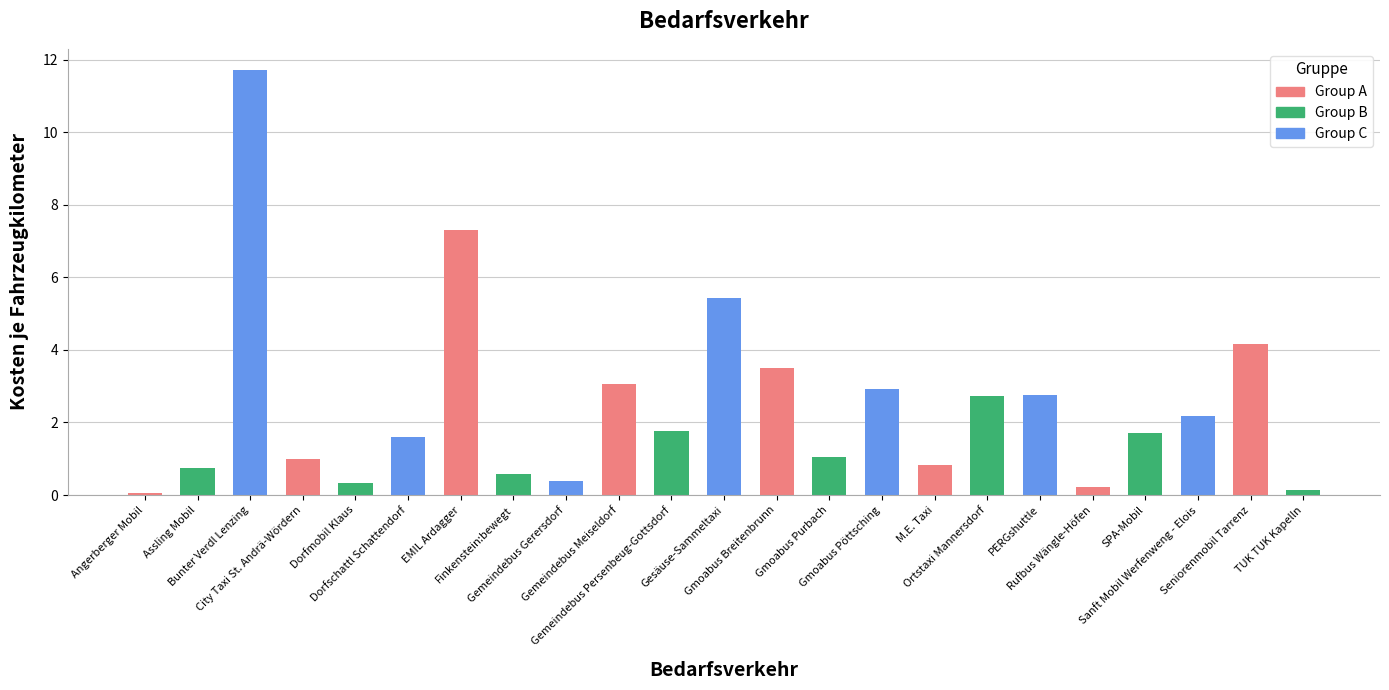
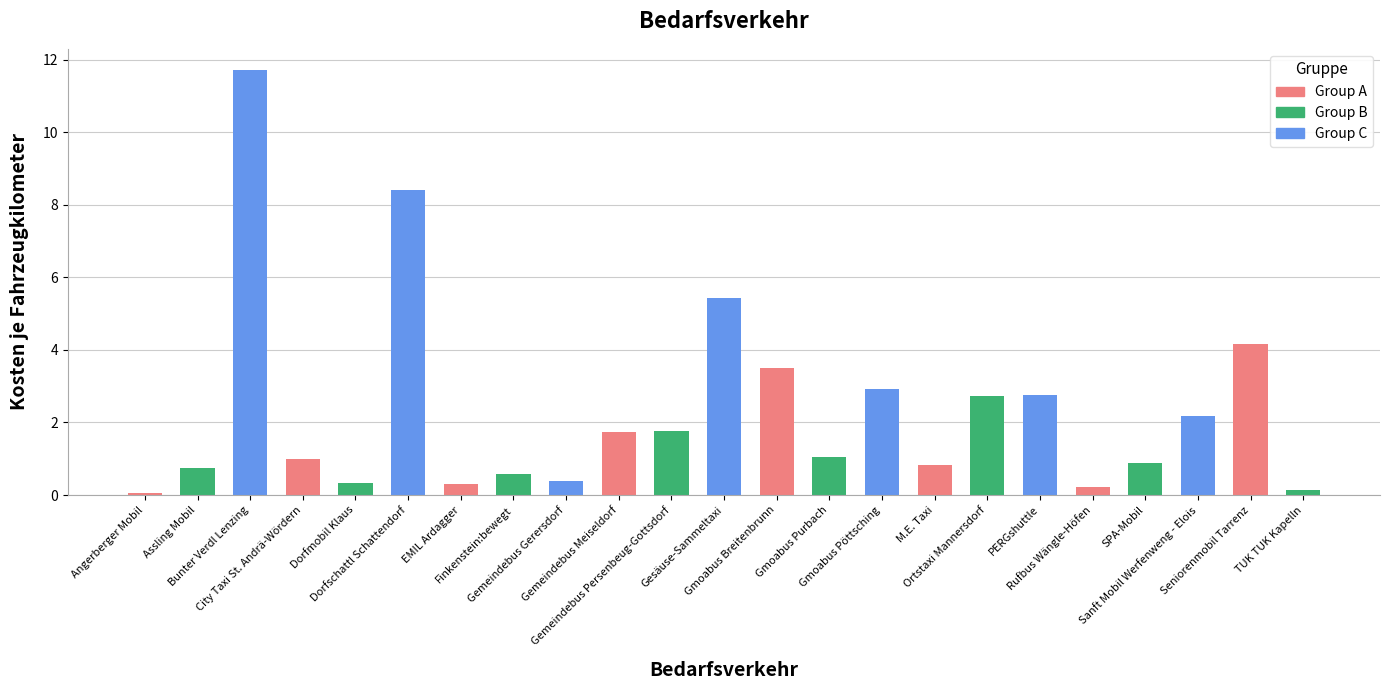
Dorfschattl Schattendorf: 1.6 -> 8.4
EMIL Ardagger: 7.3 -> 0.3
Gemeindebus Meiseldorf: 3.1 -> 1.7
SPA-Mobil: 1.7 -> 0.9
